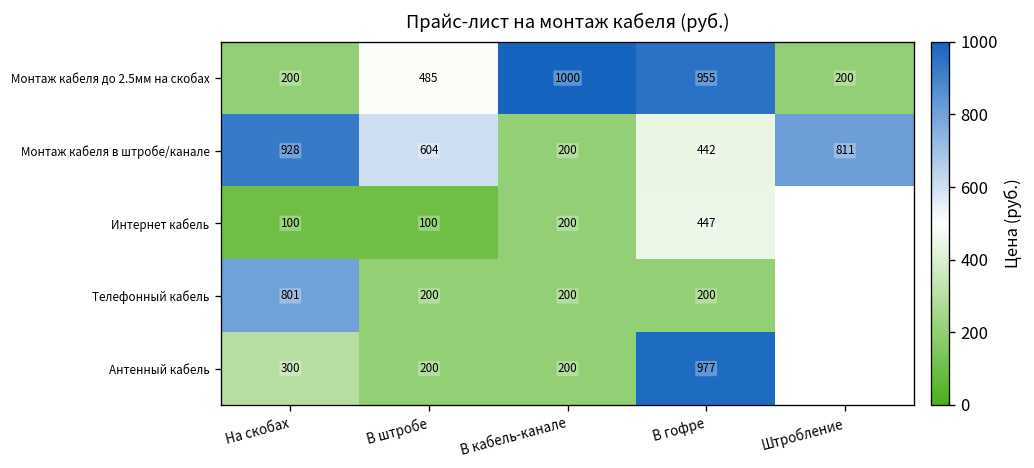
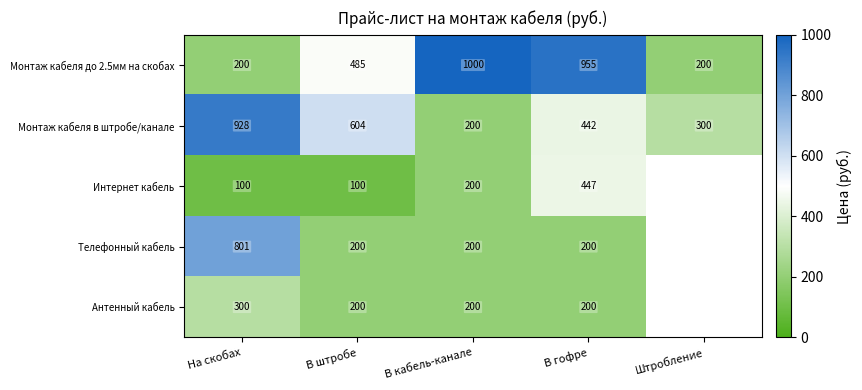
Монтаж кабеля в штробе/канале, Штробление: 811 -> 300
Антенный кабель, В гофре: 977 -> 200
